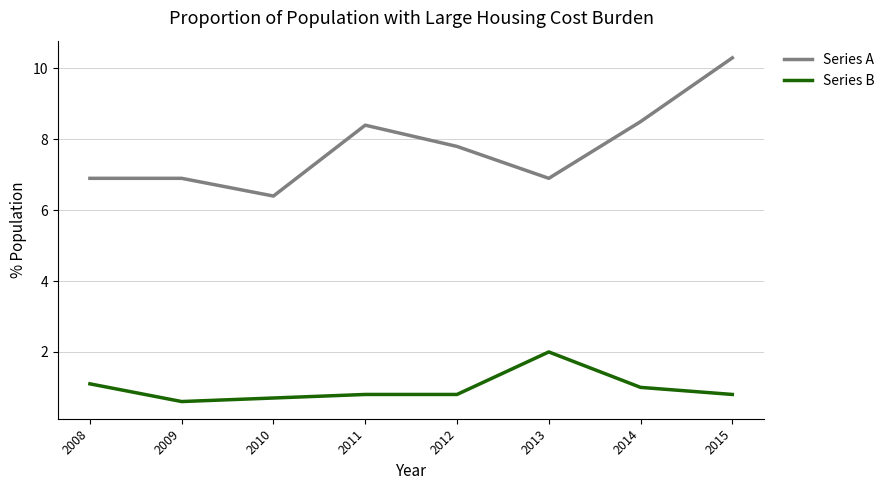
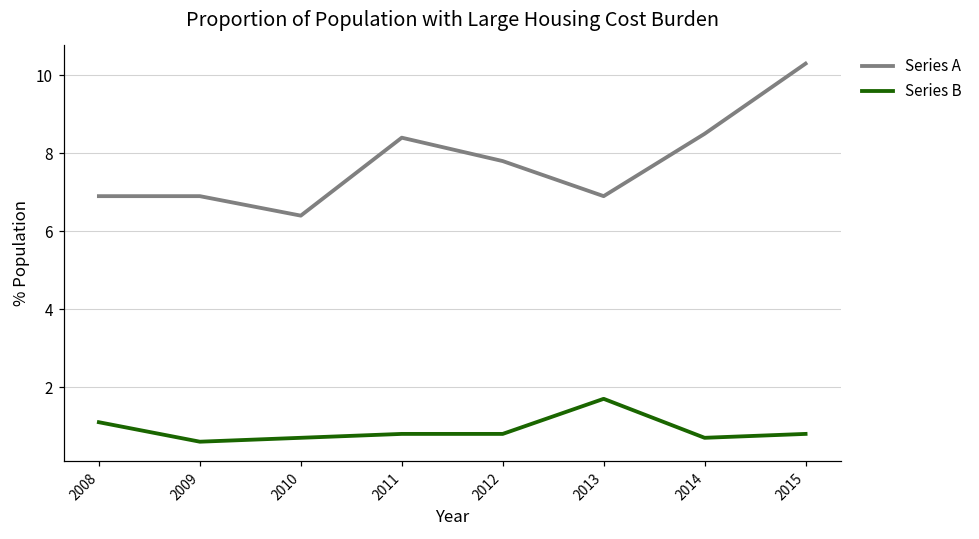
Series B, 2013: 2.0 -> 1.7
Series B, 2014: 1.0 -> 0.7
